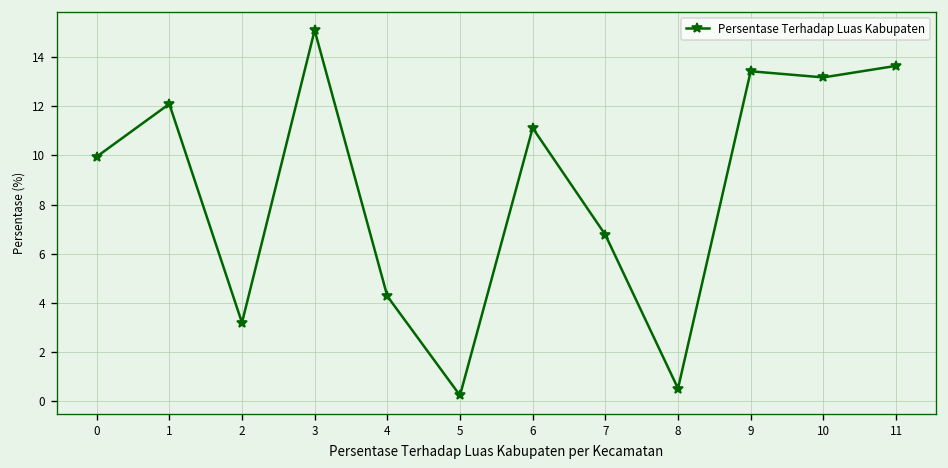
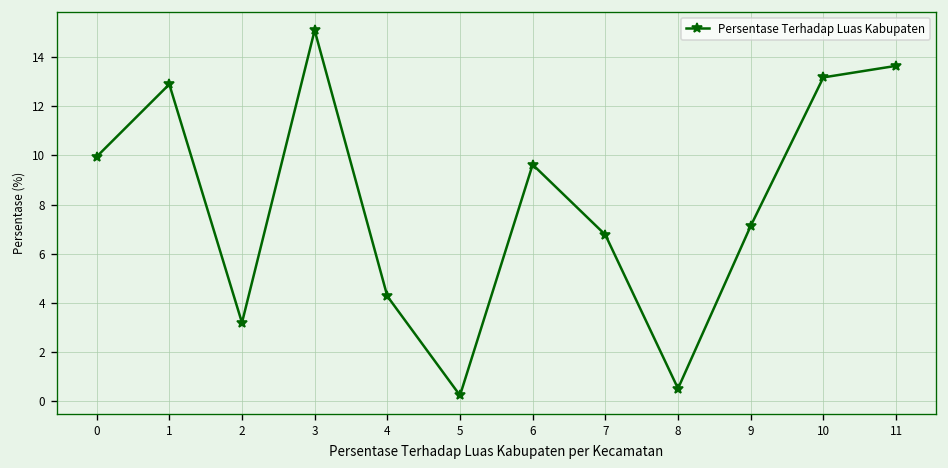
1: 12.1 -> 12.9
6: 11.1 -> 9.6
9: 13.4 -> 7.1
